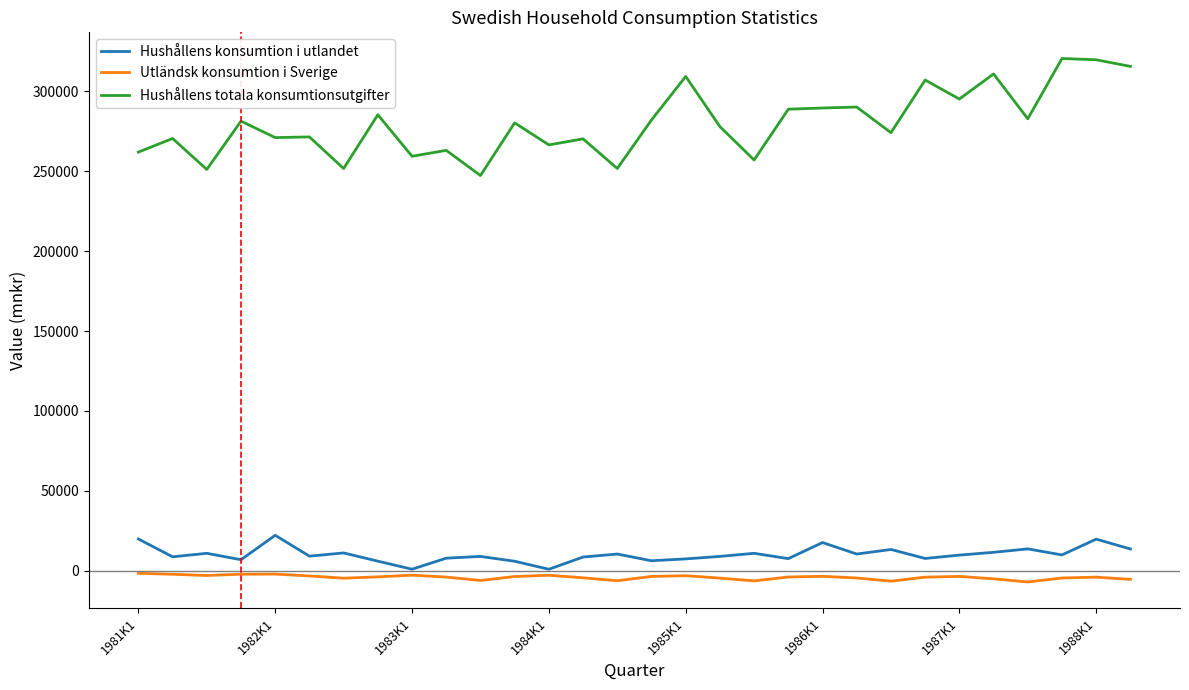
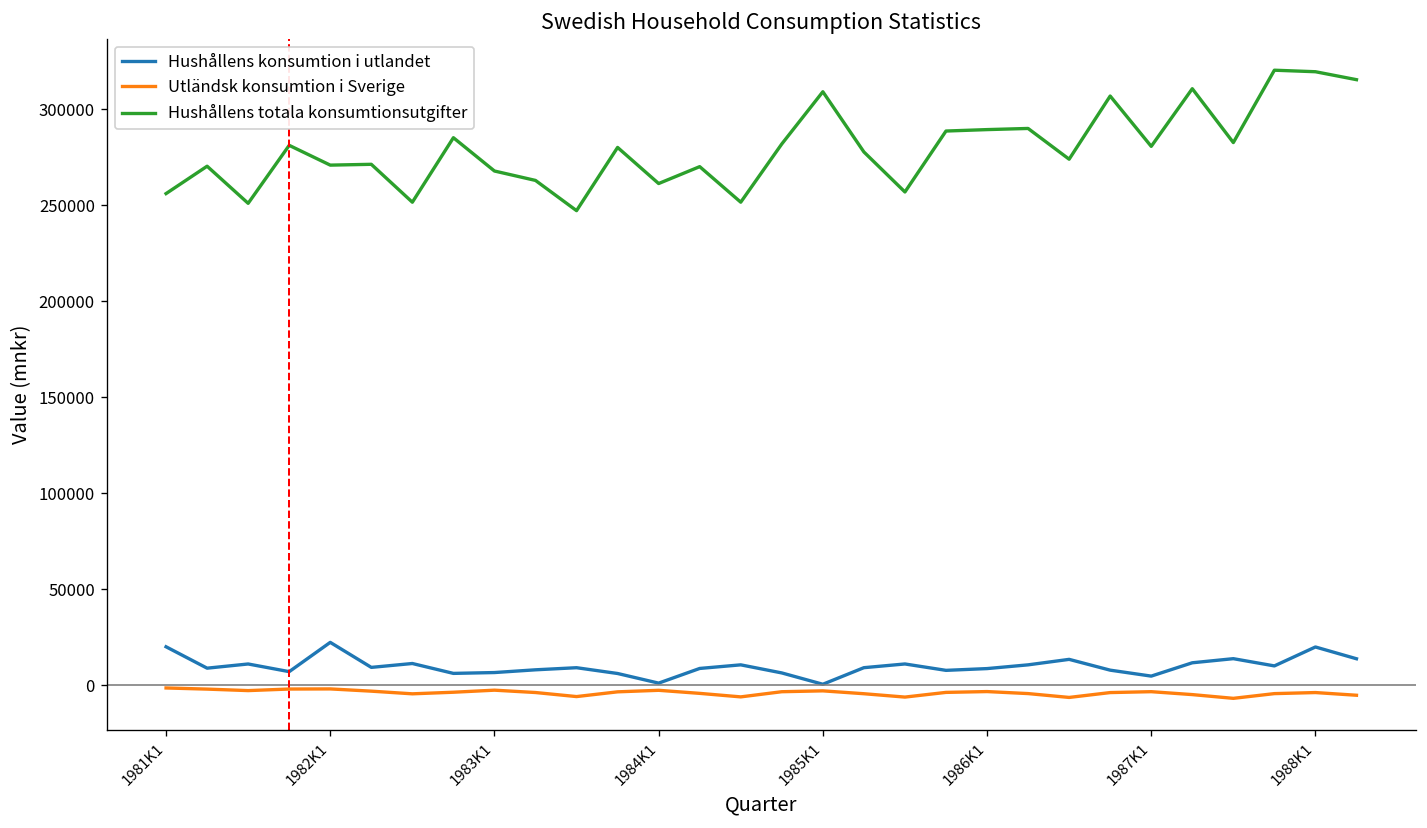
Hushållens totala konsumtionsutgifter, 1981K1: 262000 -> 256000
Hushållens konsumtion i utlandet, 1983K1: 1000 -> 7000
Hushållens totala konsumtionsutgifter, 1983K1: 259000 -> 268000
Hushållens totala konsumtionsutgifter, 1984K1: 266000 -> 261000
Hushållens konsumtion i utlandet, 1985K1: 8000 -> 0
Hushållens konsumtion i utlandet, 1986K1: 18000 -> 9000
Hushållens konsumtion i utlandet, 1987K1: 10000 -> 5000
Hushållens totala konsumtionsutgifter, 1987K1: 295000 -> 281000
